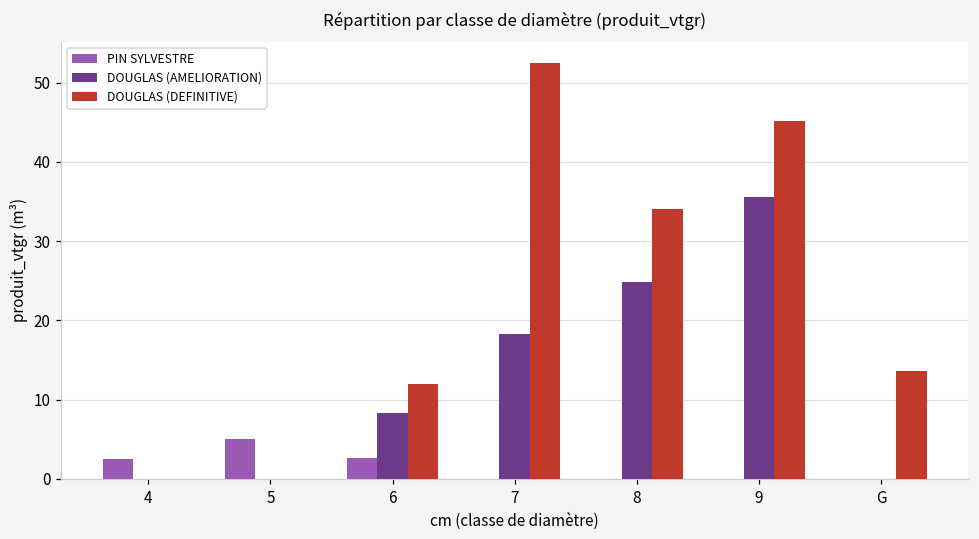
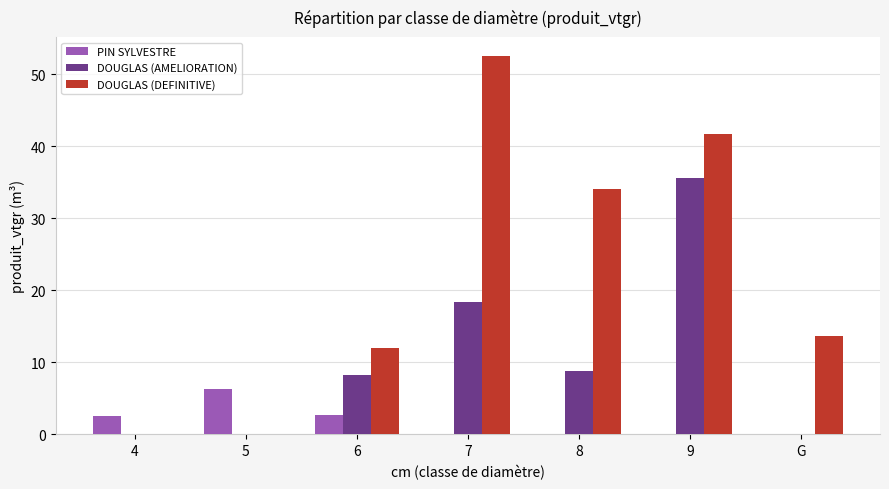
PIN SYLVESTRE, 5: 5 -> 6
DOUGLAS (AMELIORATION), 8: 25 -> 9
DOUGLAS (DEFINITIVE), 9: 45 -> 42
